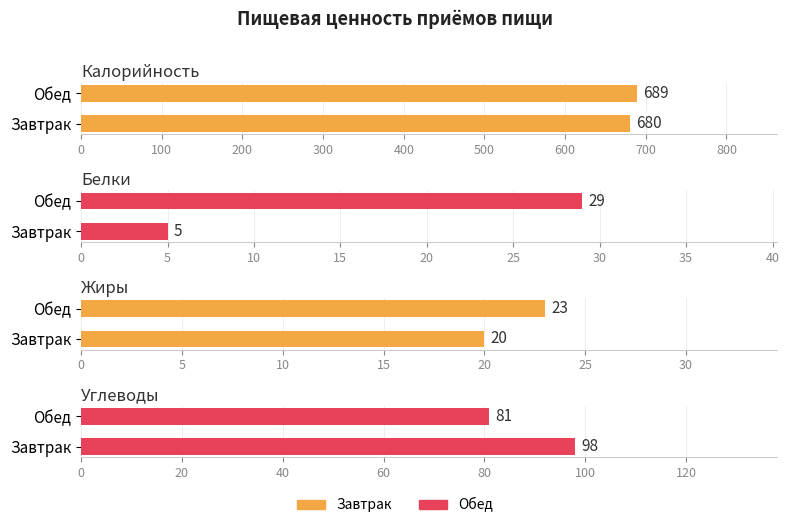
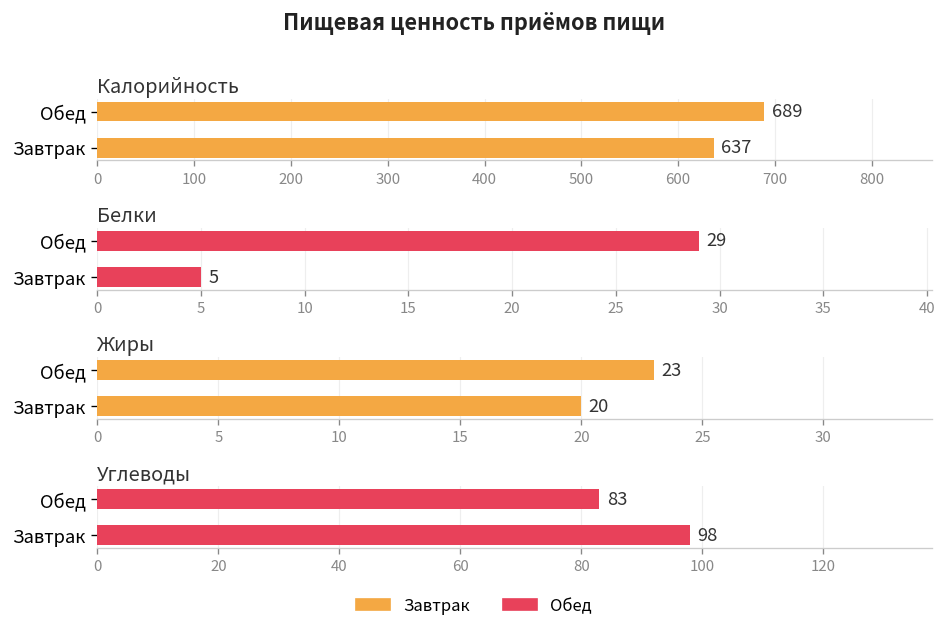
Калорийность, Завтрак: 680 -> 637
Углеводы, Обед: 81 -> 83
